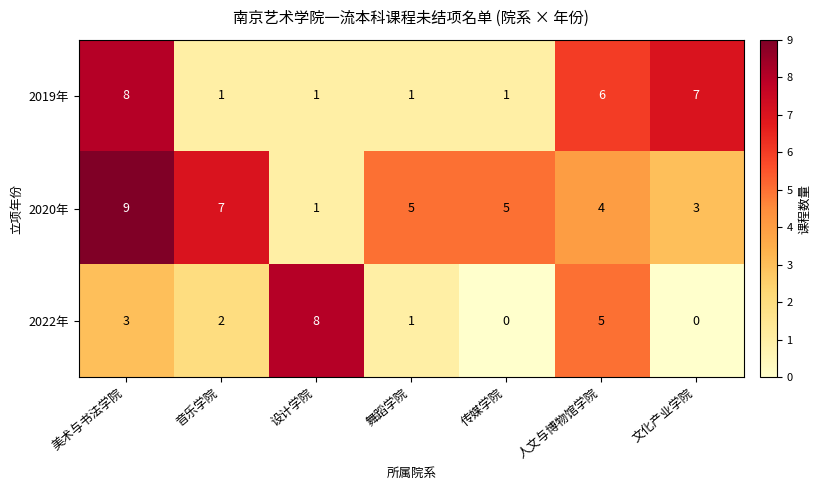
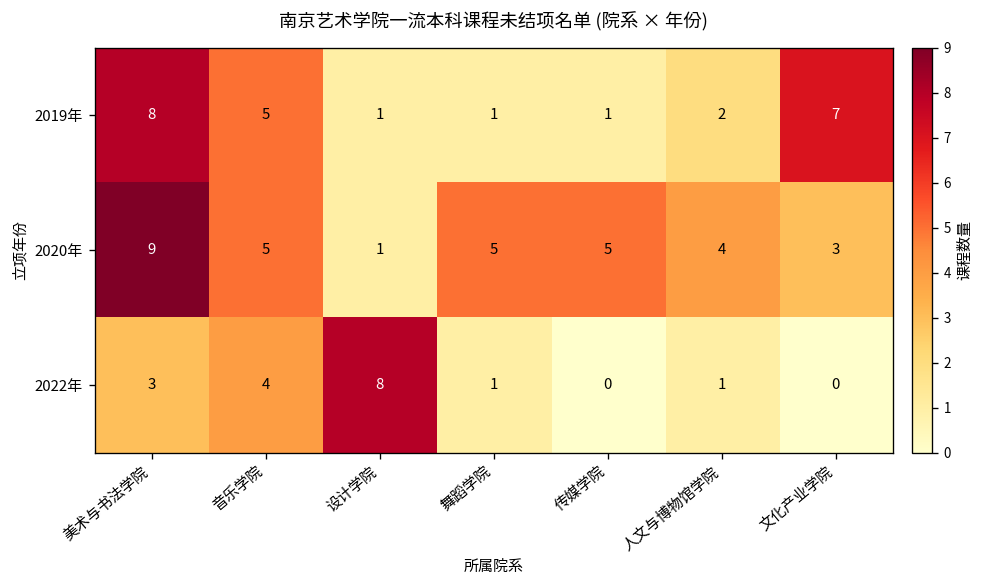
2019年, 音乐学院: 1 -> 5
2019年, 人文与博物馆学院: 6 -> 2
2020年, 音乐学院: 7 -> 5
2022年, 音乐学院: 2 -> 4
2022年, 人文与博物馆学院: 5 -> 1
